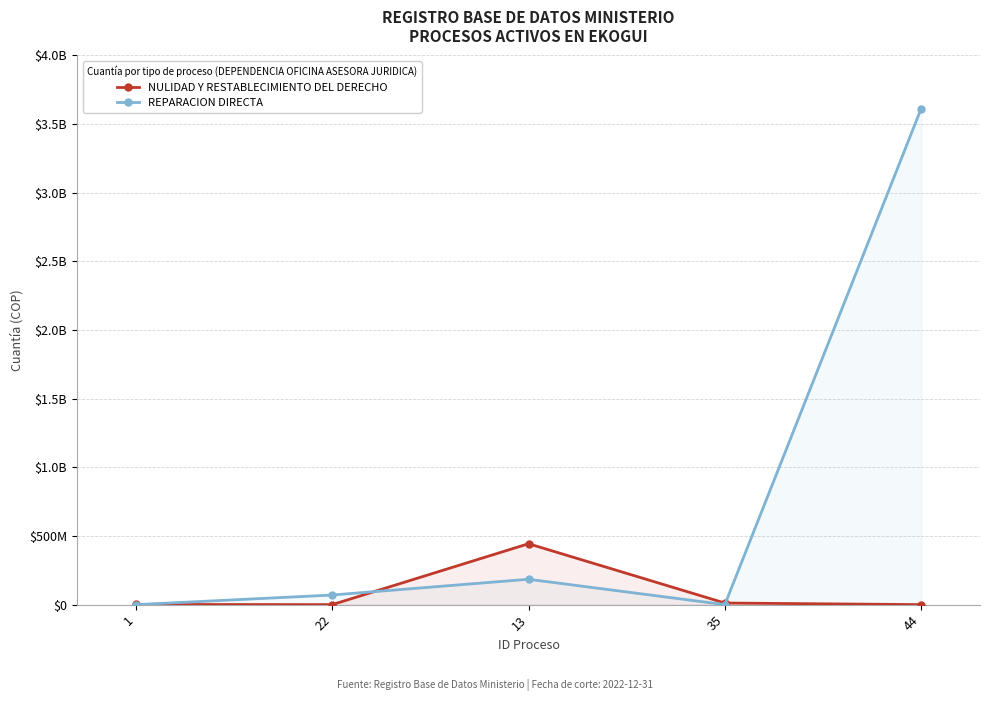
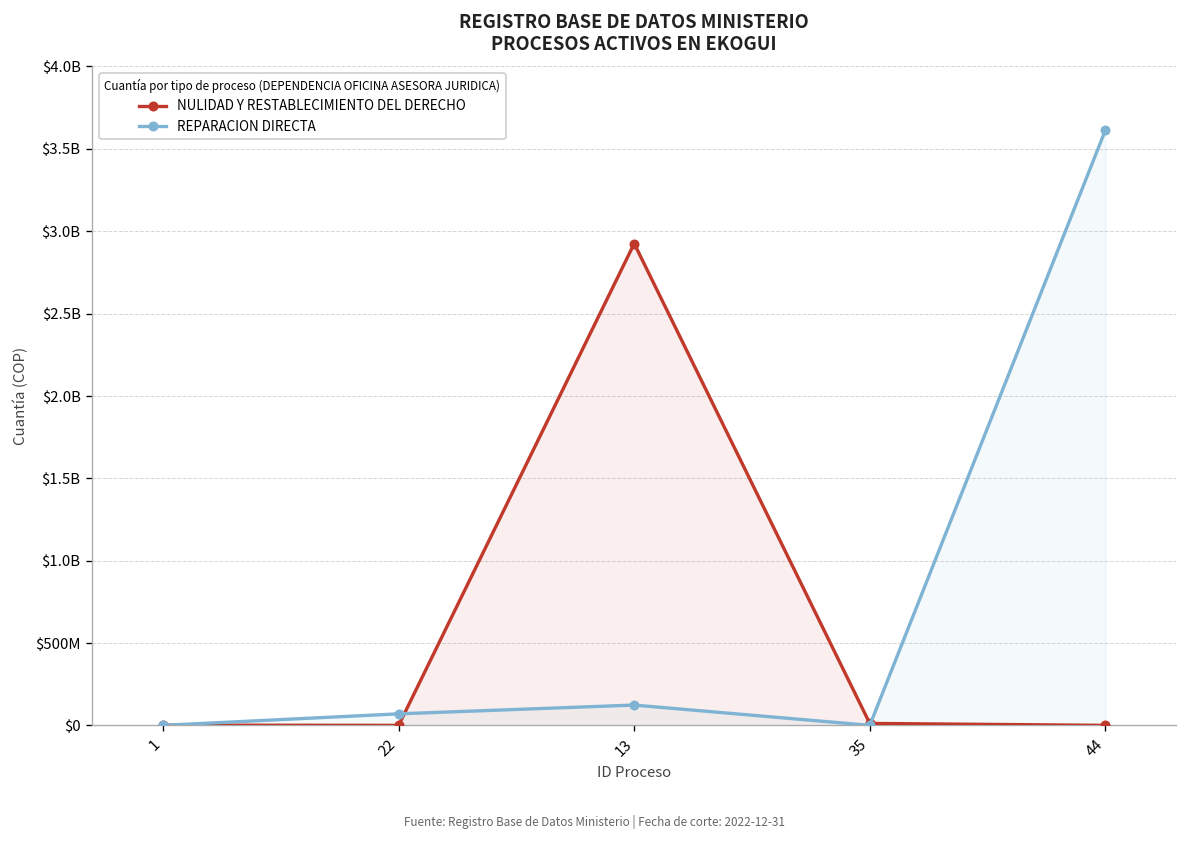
NULIDAD Y RESTABLECIMIENTO DEL DERECHO, 13: $440000000 -> $2920000000
REPARACION DIRECTA, 13: $180000000 -> $120000000
